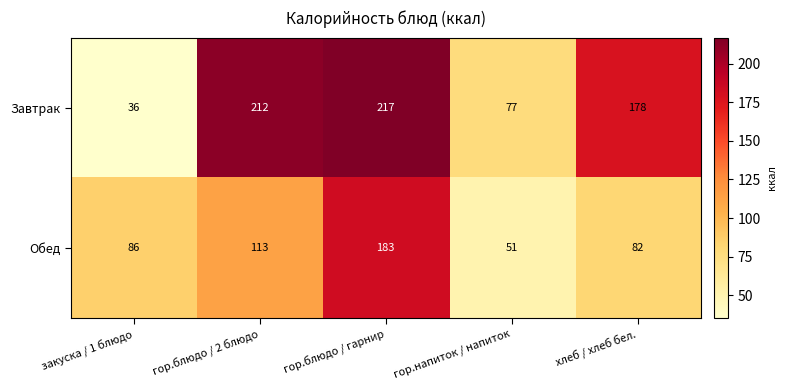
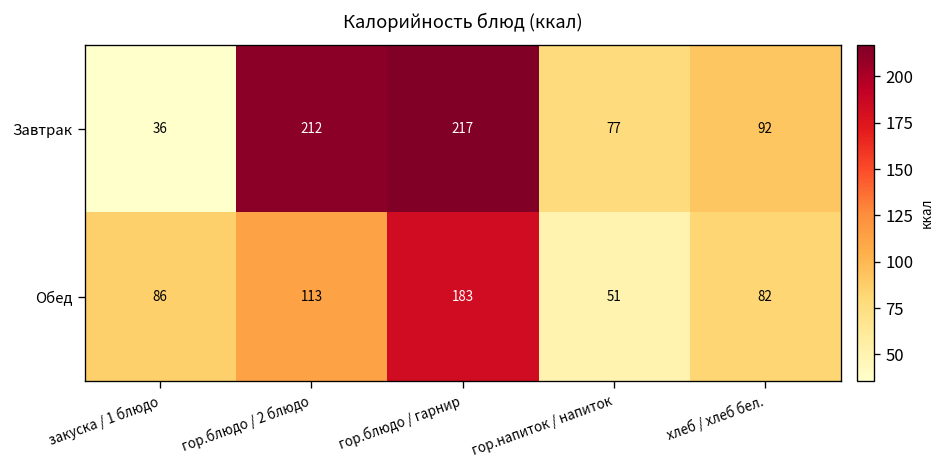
Завтрак, хлеб / хлеб бел.: 178 -> 92
